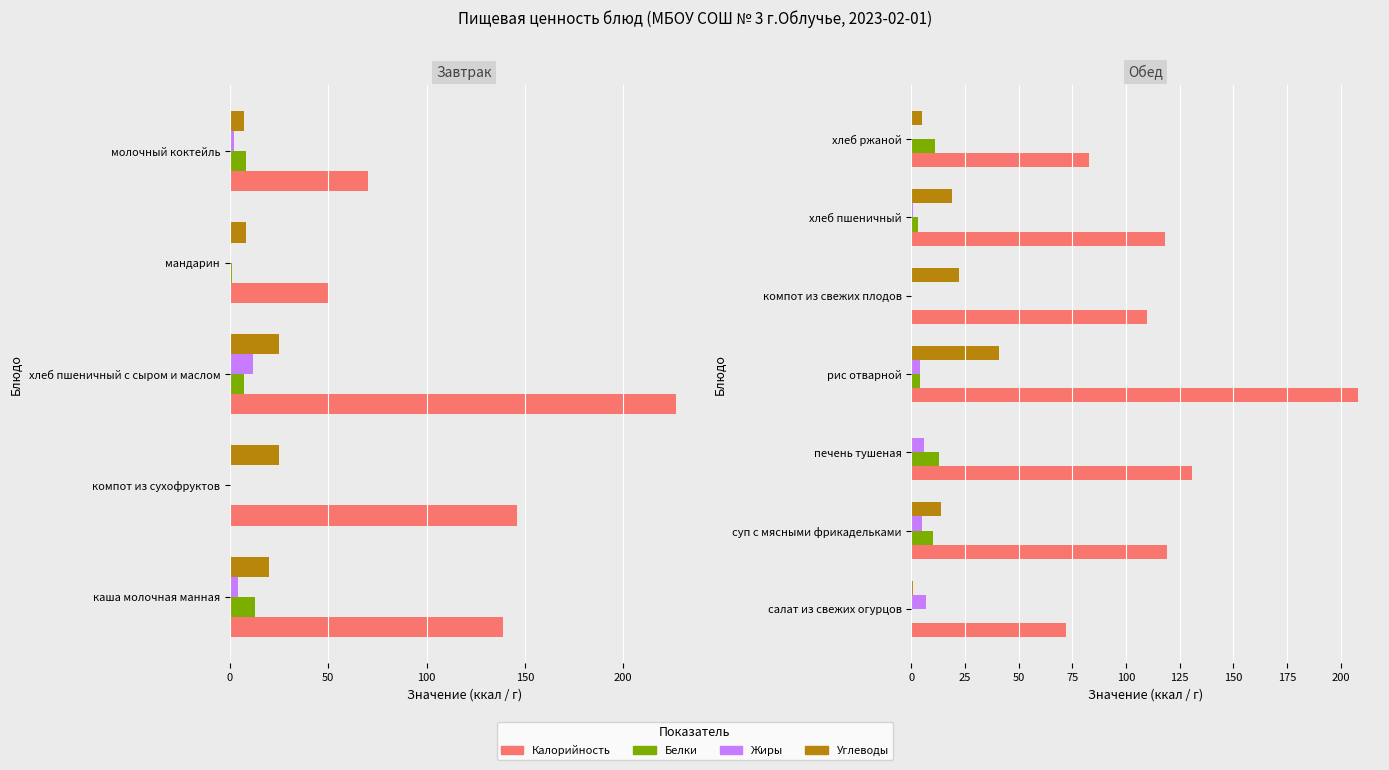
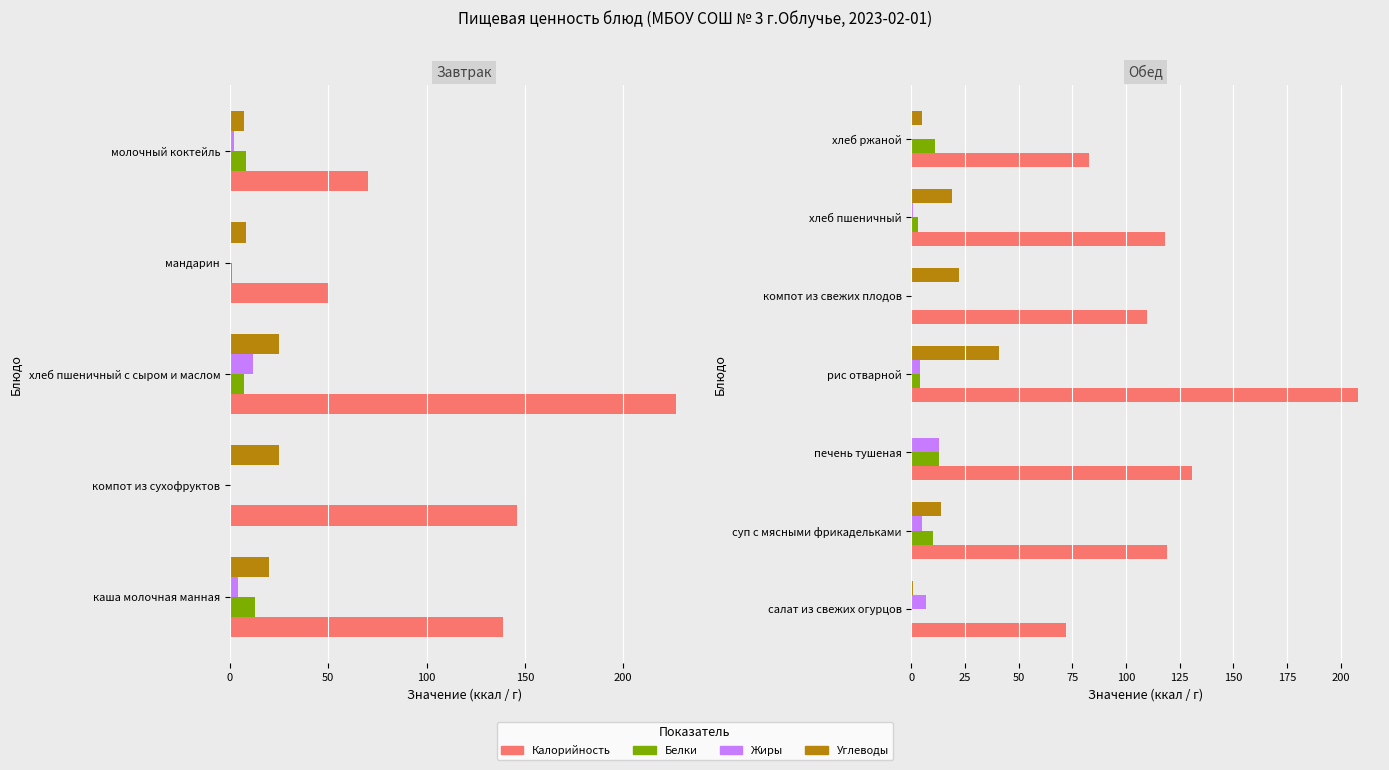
Обед, Жиры, печень тушеная: 6 -> 13
